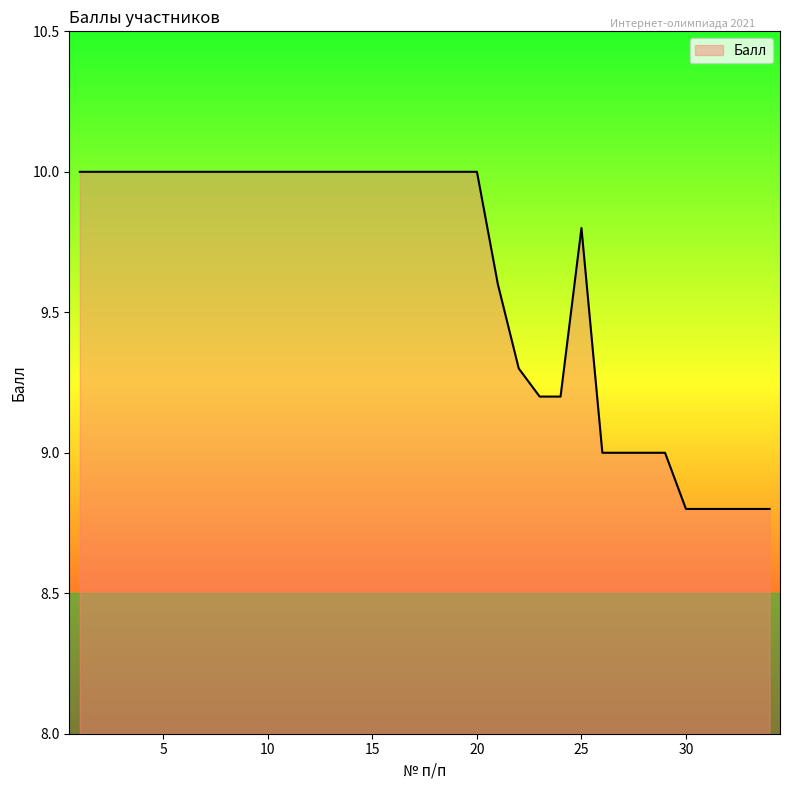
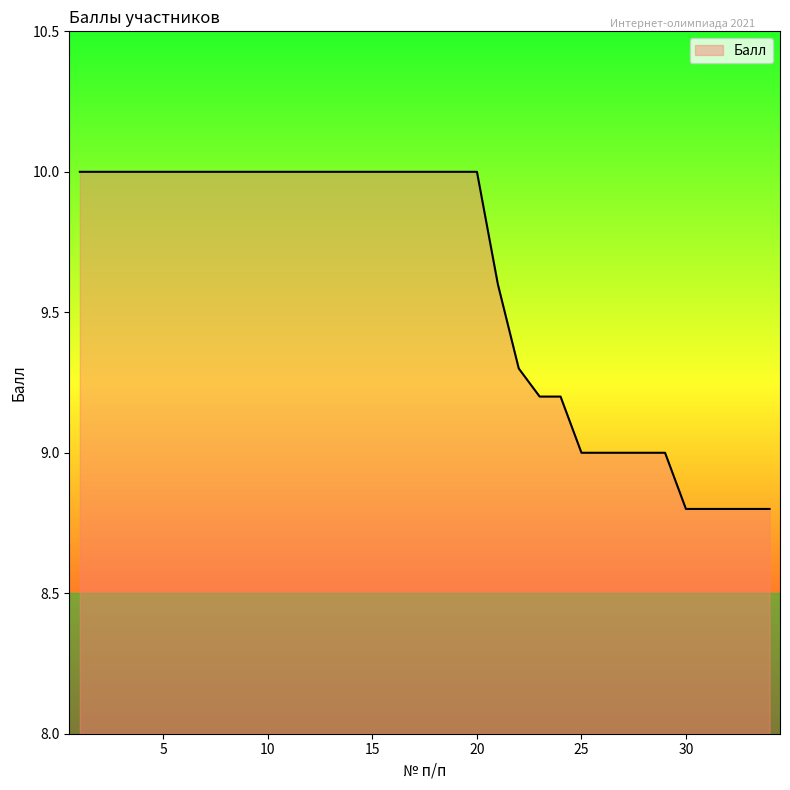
25: 9.8 -> 9.0
